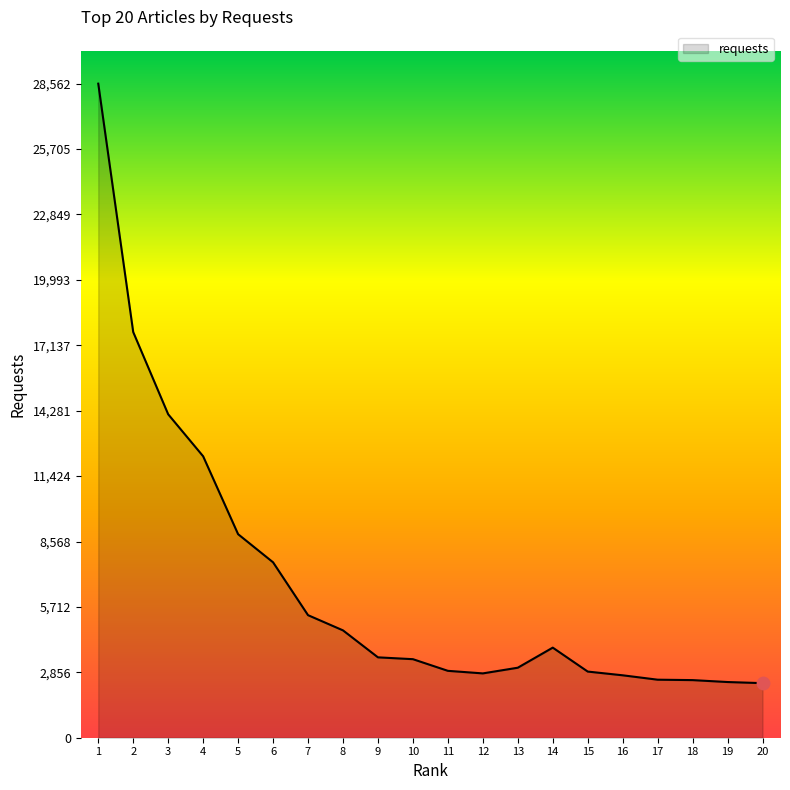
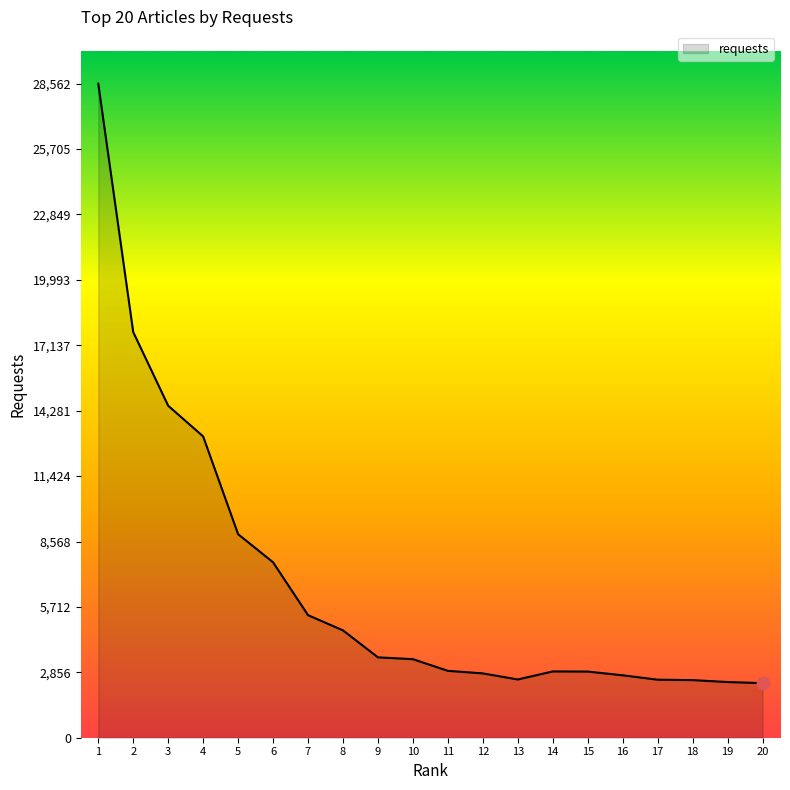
requests, 3: 14,100 -> 14,500
requests, 4: 12,300 -> 13,200
requests, 13: 3,100 -> 2,500
requests, 14: 3,900 -> 2,900
